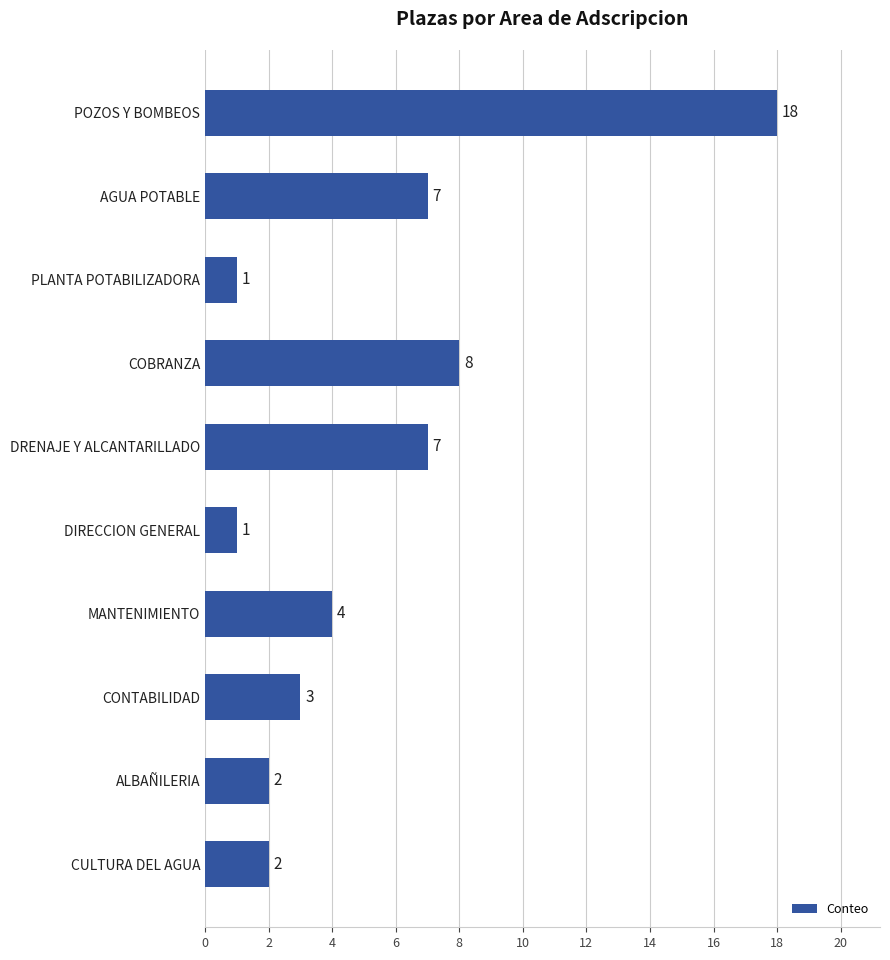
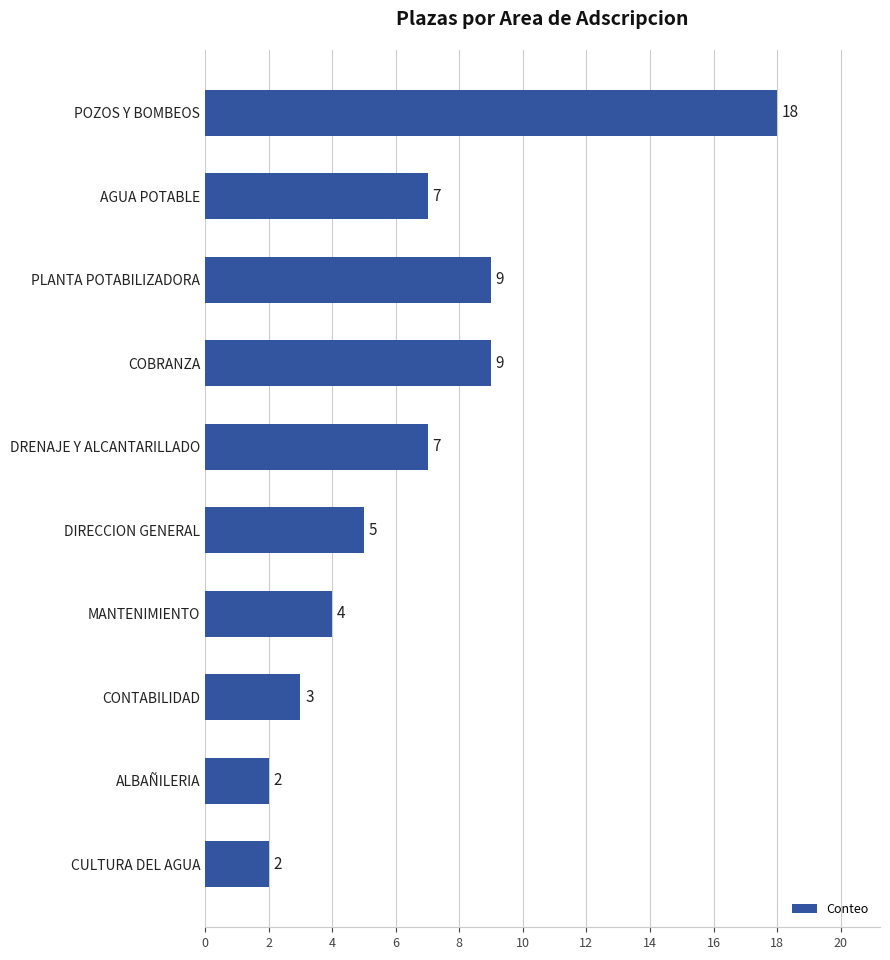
PLANTA POTABILIZADORA: 1 -> 9
COBRANZA: 8 -> 9
DIRECCION GENERAL: 1 -> 5
